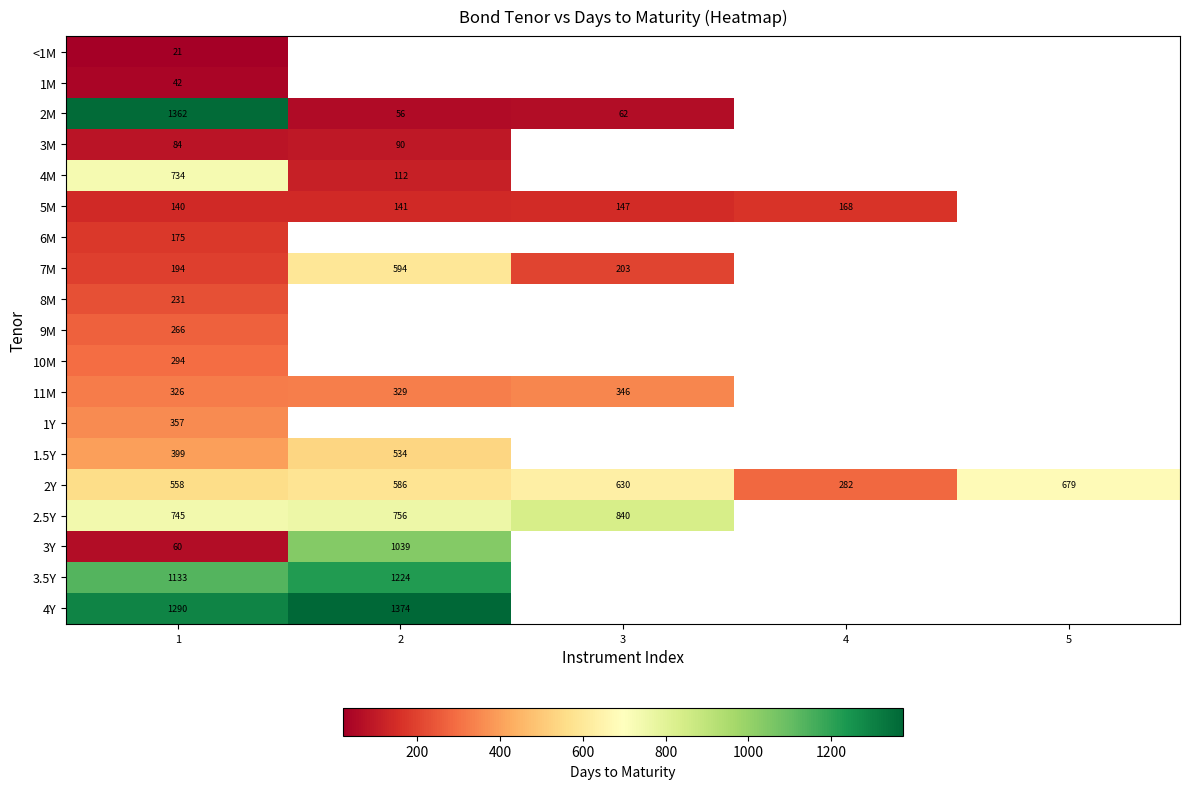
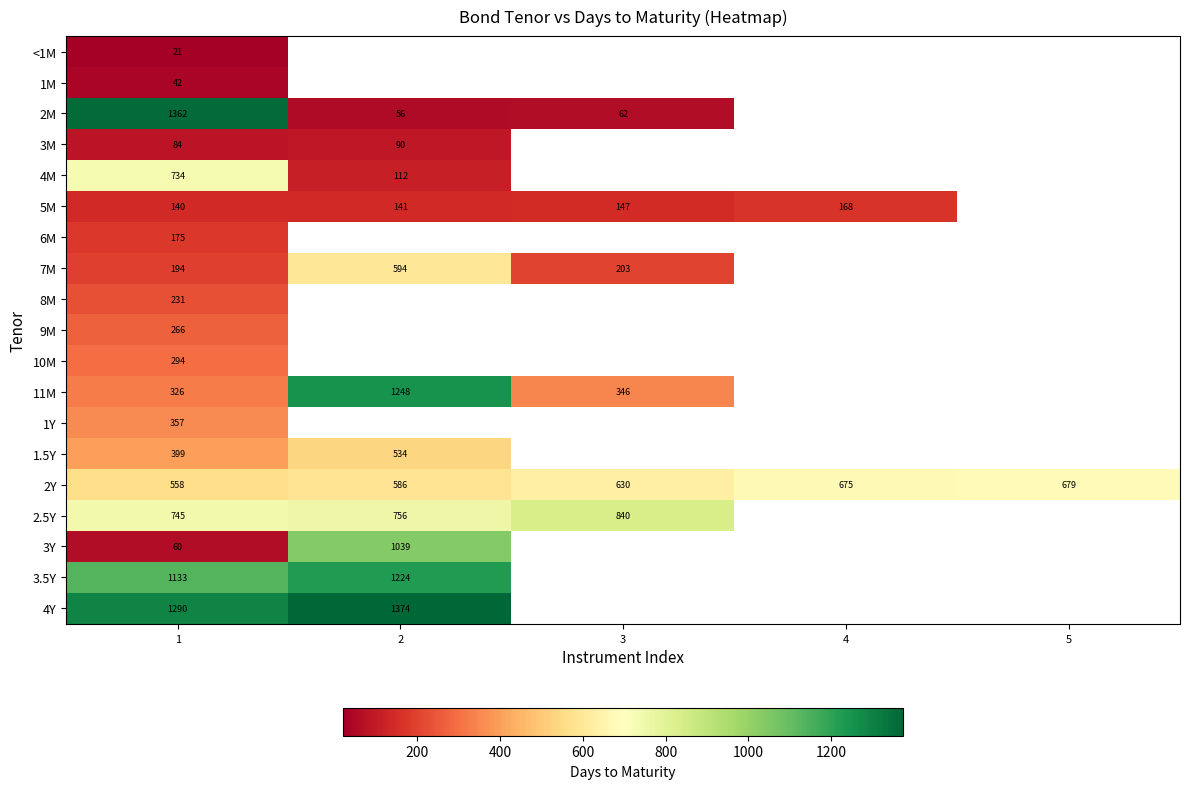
11M, 2: 329 -> 1248
2Y, 4: 282 -> 675
